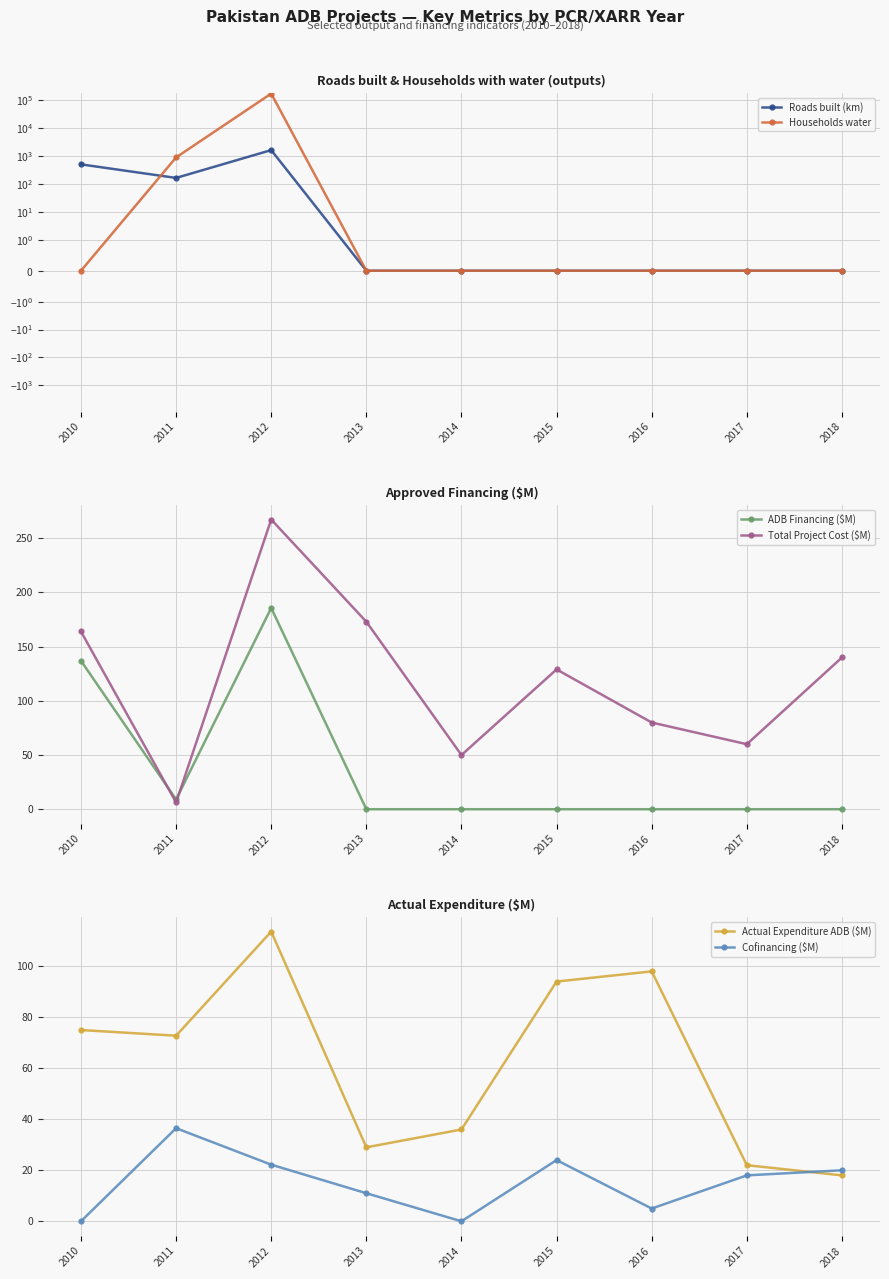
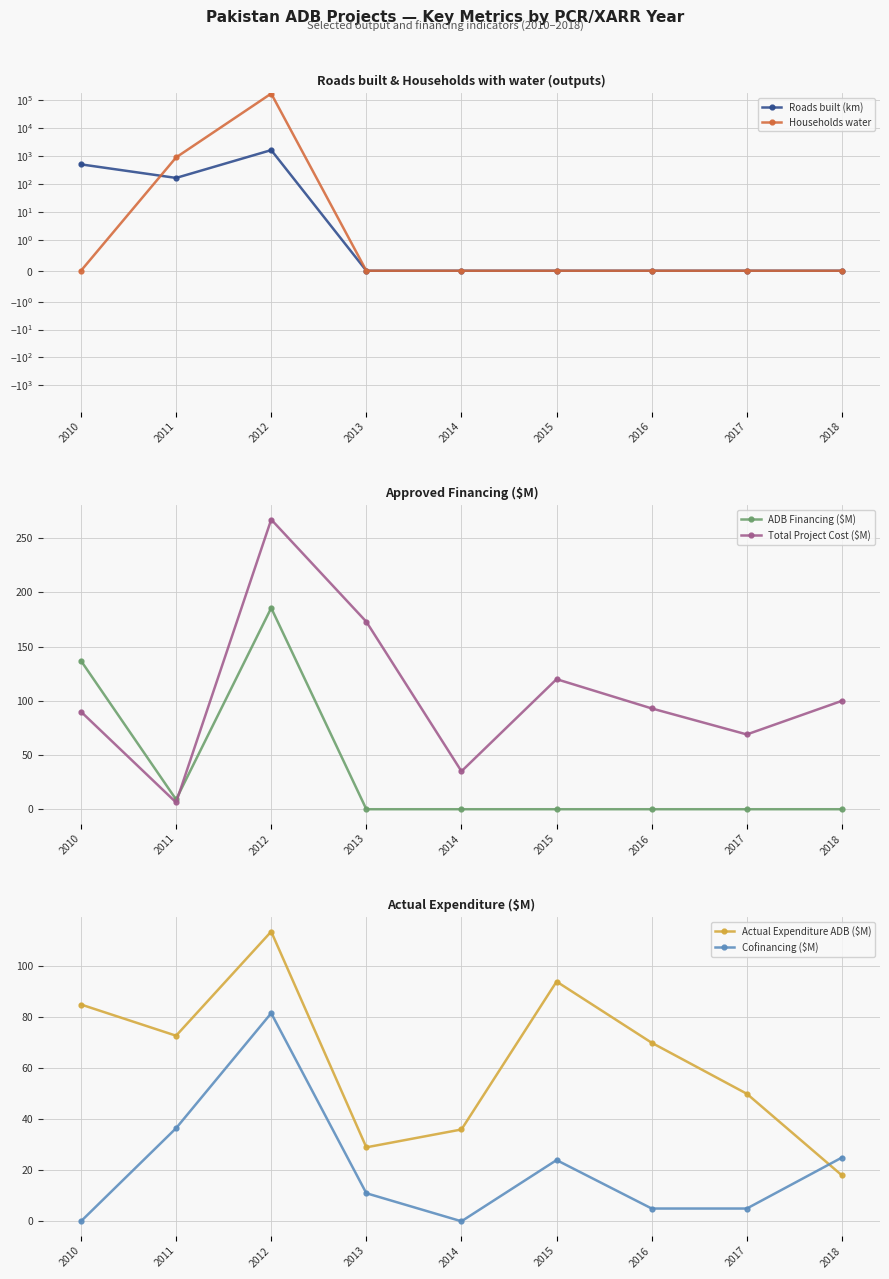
Approved Financing ($M), Total Project Cost ($M), 2010: 164 -> 90
Approved Financing ($M), Total Project Cost ($M), 2014: 50 -> 35
Approved Financing ($M), Total Project Cost ($M), 2015: 129 -> 120
Approved Financing ($M), Total Project Cost ($M), 2016: 80 -> 93
Approved Financing ($M), Total Project Cost ($M), 2017: 60 -> 69
Approved Financing ($M), Total Project Cost ($M), 2018: 140 -> 100
Actual Expenditure ($M), Actual Expenditure ADB ($M), 2010: 75 -> 85
Actual Expenditure ($M), Cofinancing ($M), 2012: 22 -> 82
Actual Expenditure ($M), Actual Expenditure ADB ($M), 2016: 98 -> 70
Actual Expenditure ($M), Actual Expenditure ADB ($M), 2017: 22 -> 50
Actual Expenditure ($M), Cofinancing ($M), 2017: 18 -> 5
Actual Expenditure ($M), Cofinancing ($M), 2018: 20 -> 25
